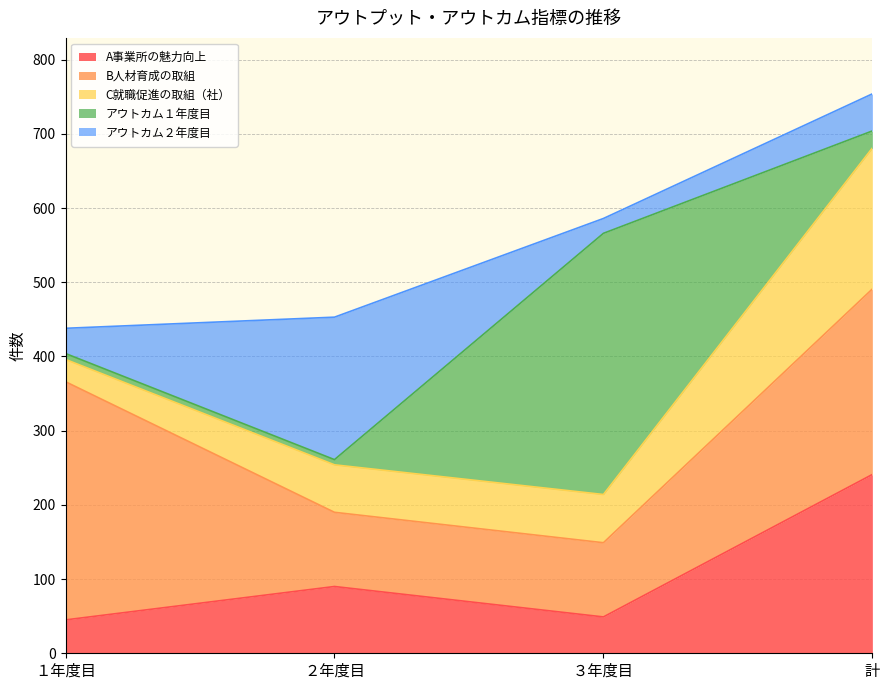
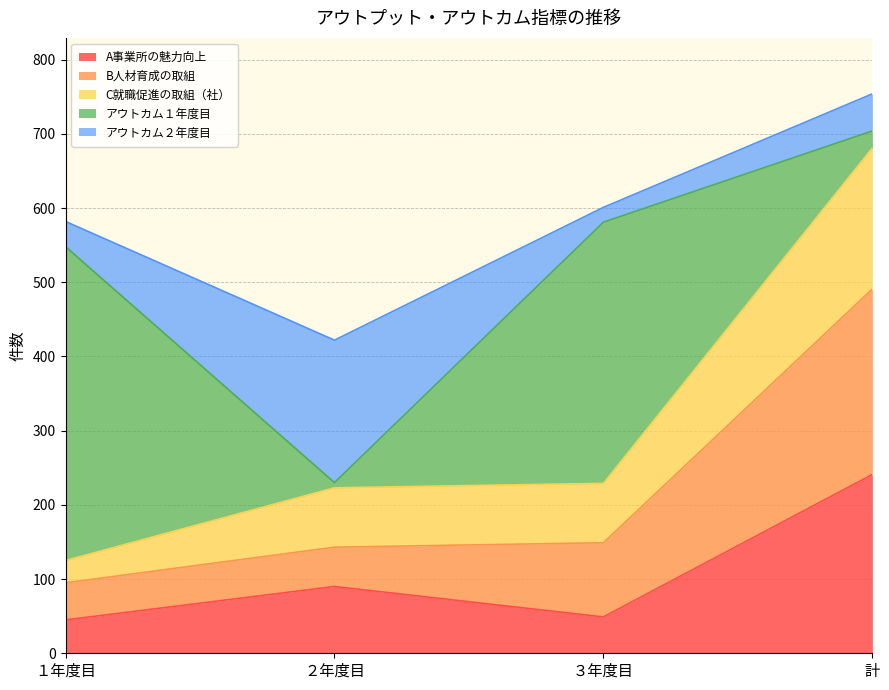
B人材育成の取組, １年度目: 320 -> 50
アウトカム１年度目, １年度目: 10 -> 420
B人材育成の取組, ２年度目: 100 -> 50
C就職促進の取組（社）, ２年度目: 60 -> 80
C就職促進の取組（社）, ３年度目: 70 -> 80
